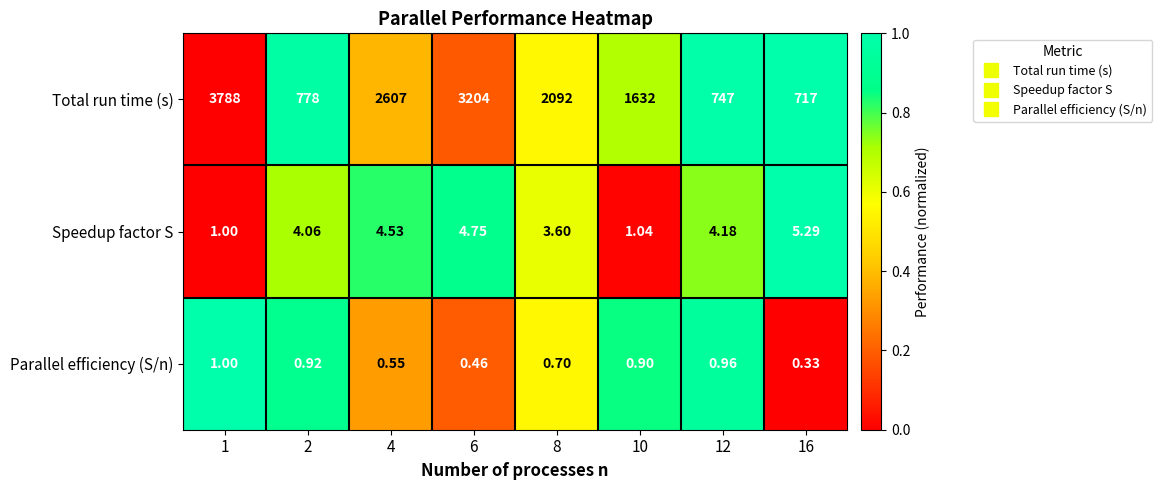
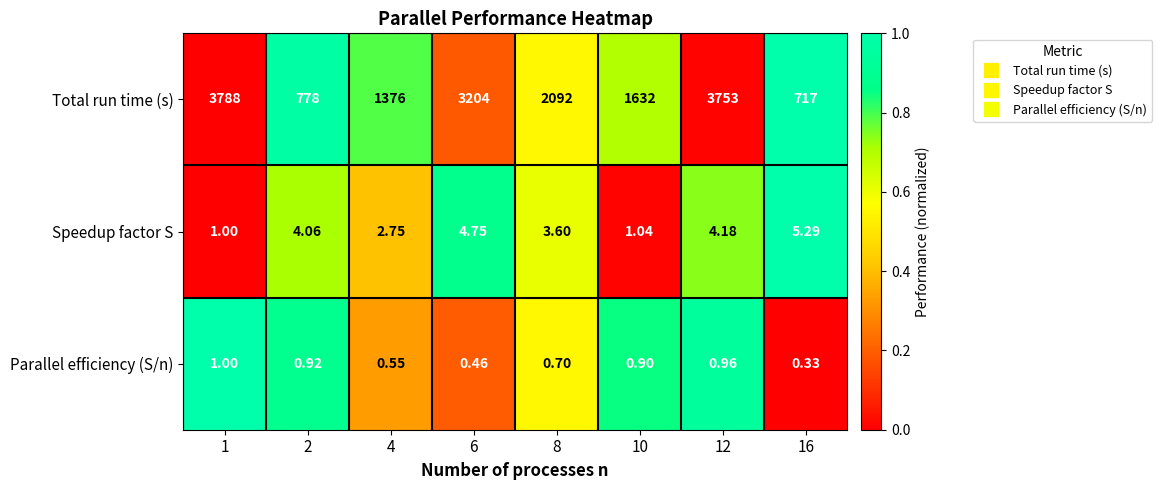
Total run time (s), 4: 2607 -> 1376
Total run time (s), 12: 747 -> 3753
Speedup factor S, 4: 4.53 -> 2.75
